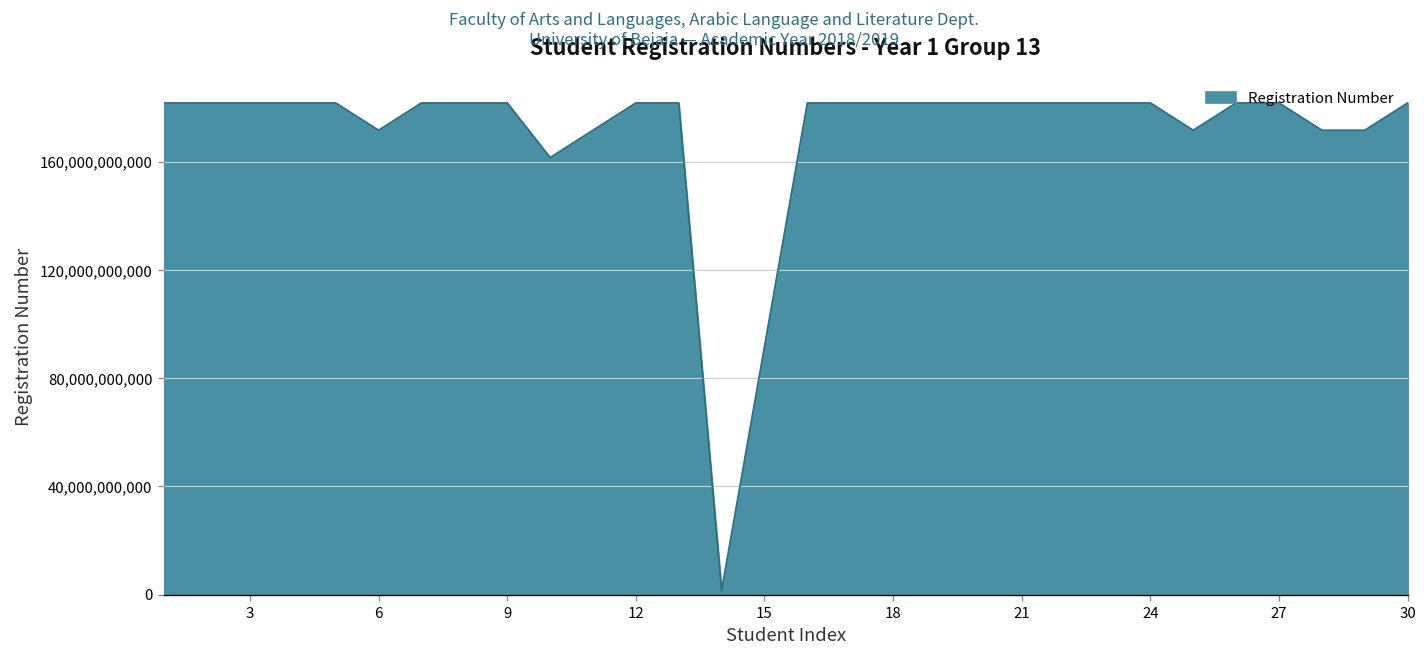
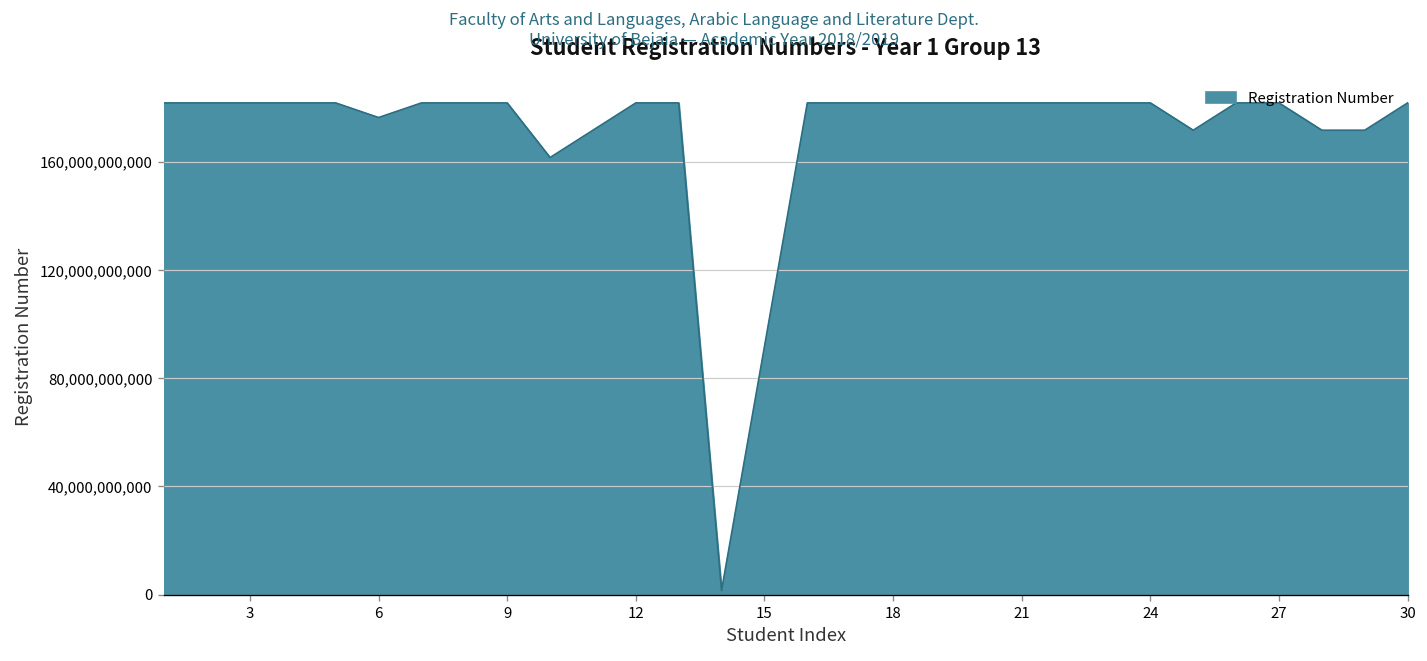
6: 172,000,000,000 -> 176,000,000,000
